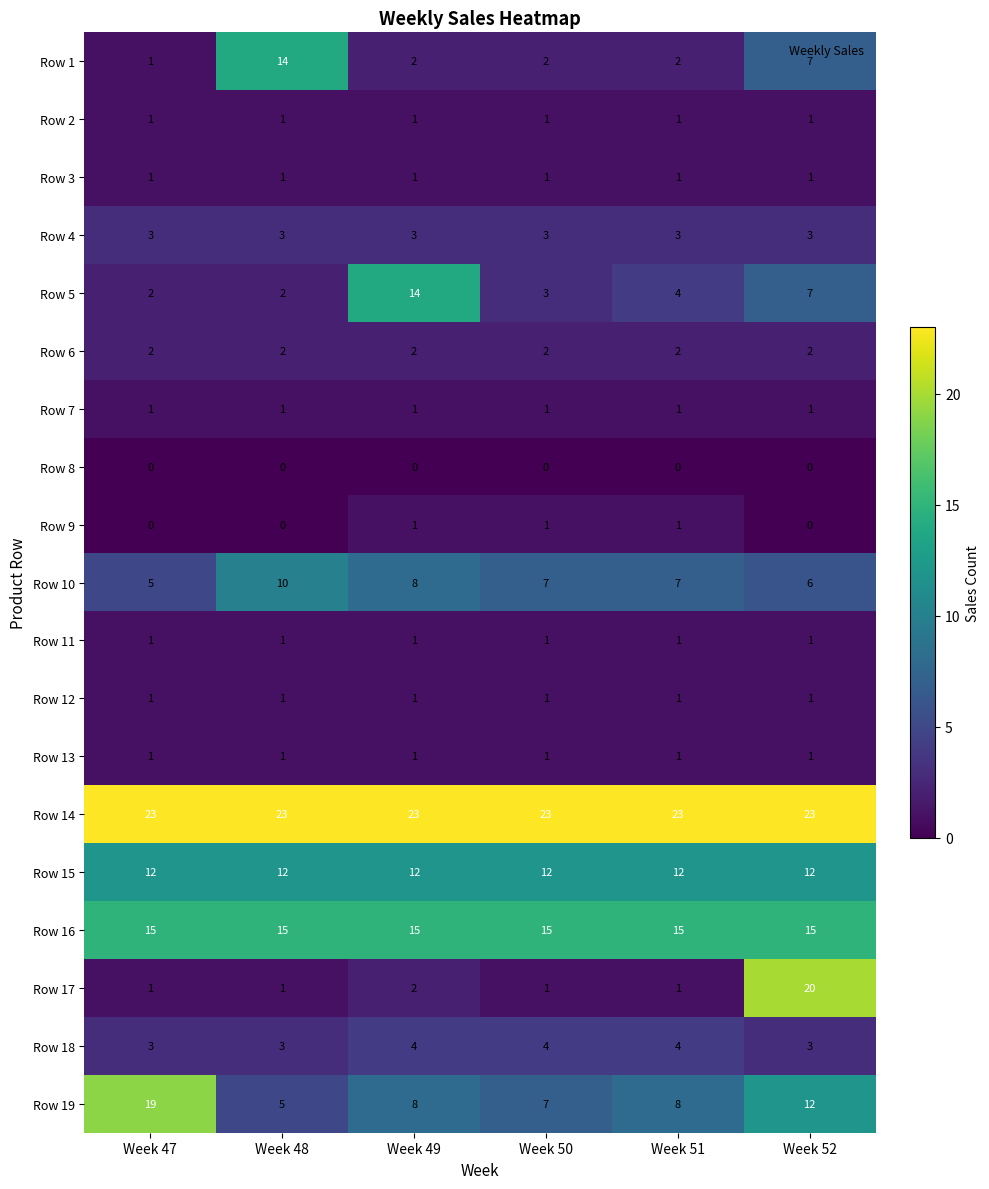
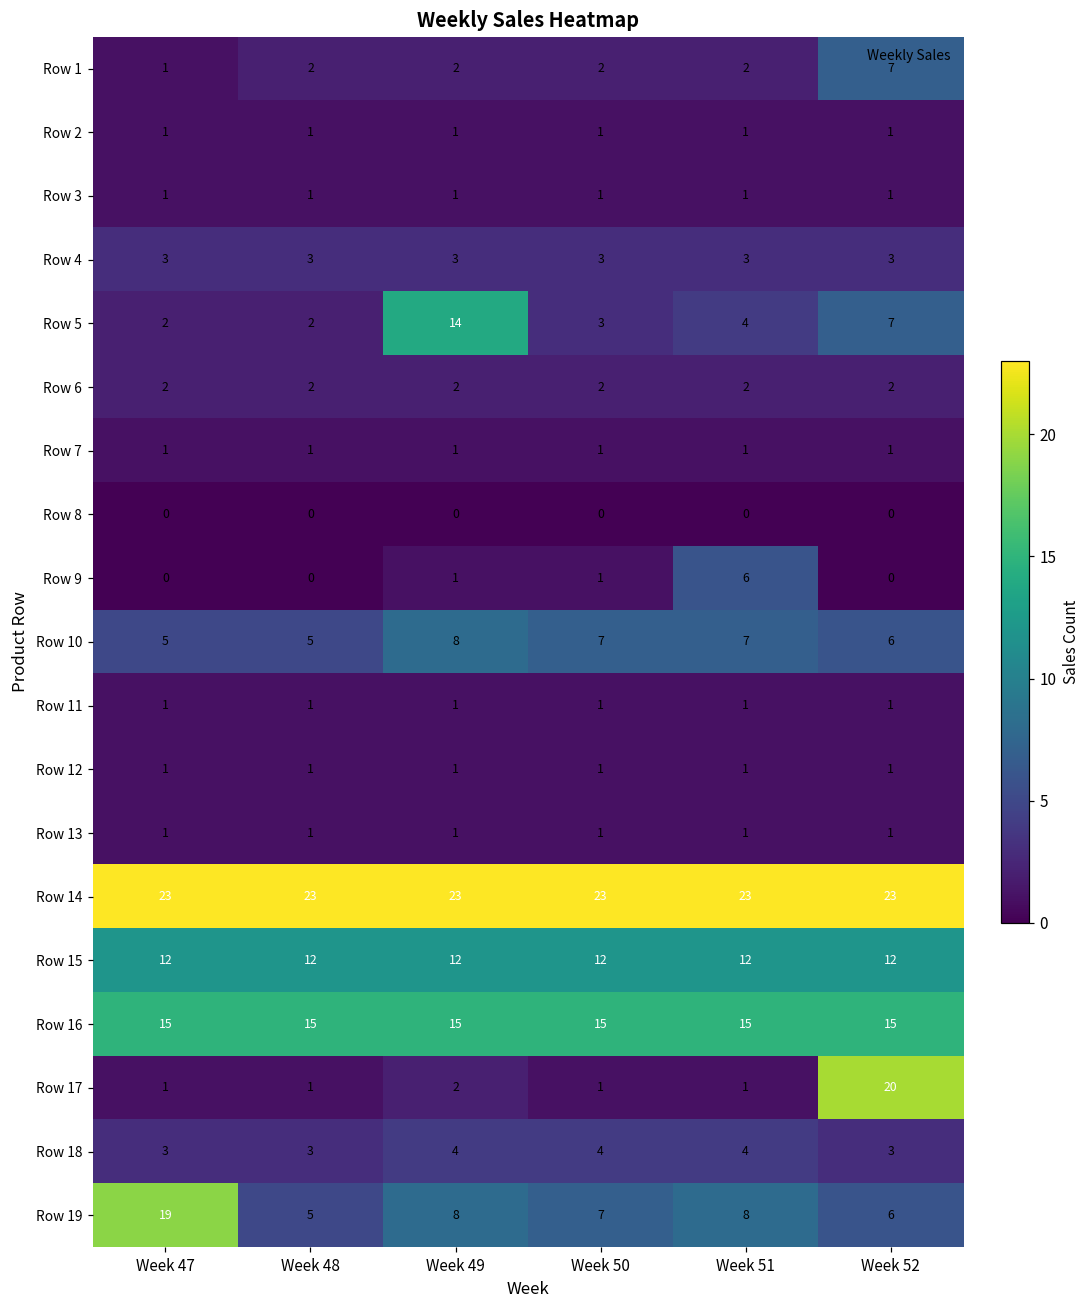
Row 1, Week 48: 14 -> 2
Row 9, Week 51: 1 -> 6
Row 10, Week 48: 10 -> 5
Row 19, Week 52: 12 -> 6
